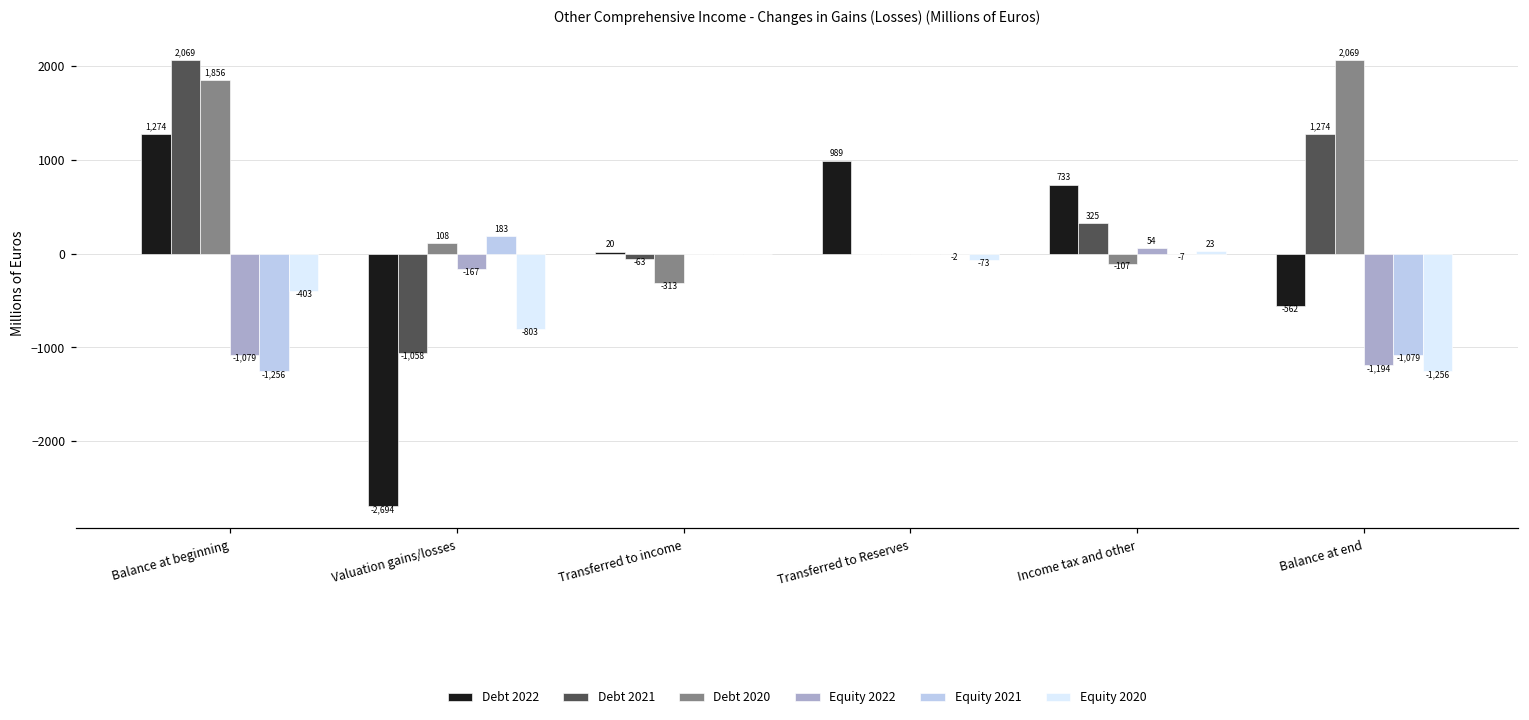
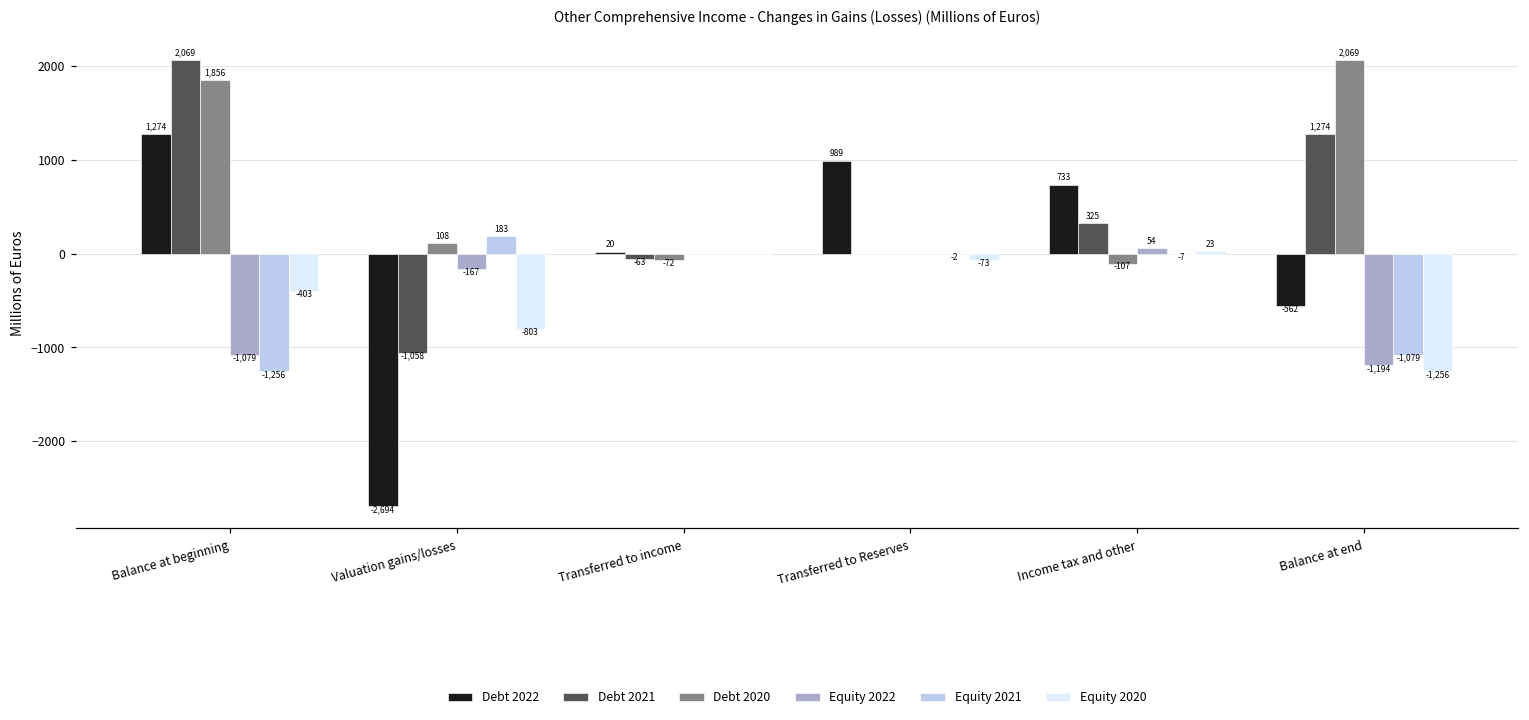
Debt 2020, Transferred to income: -313 -> -72
